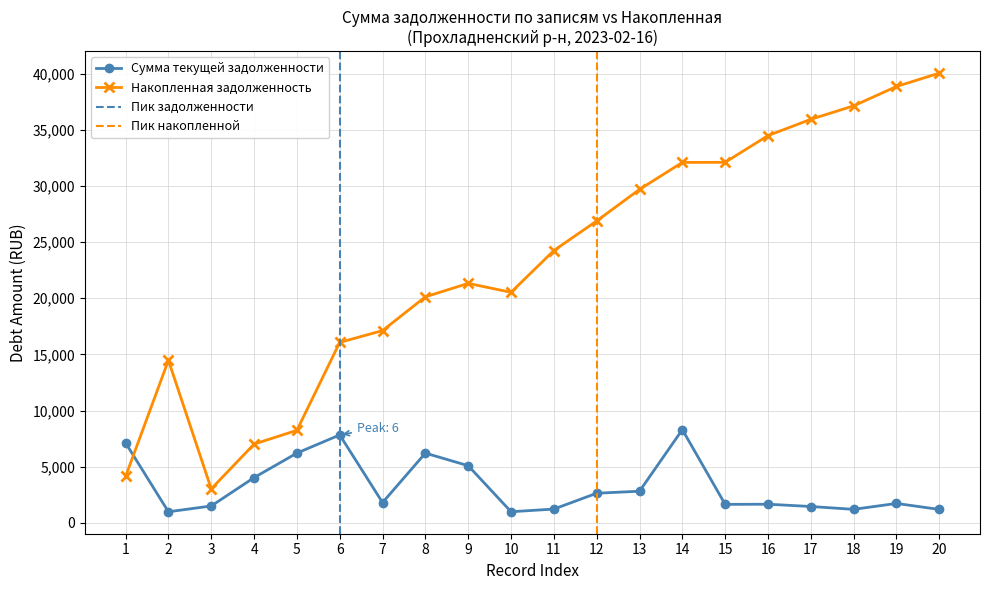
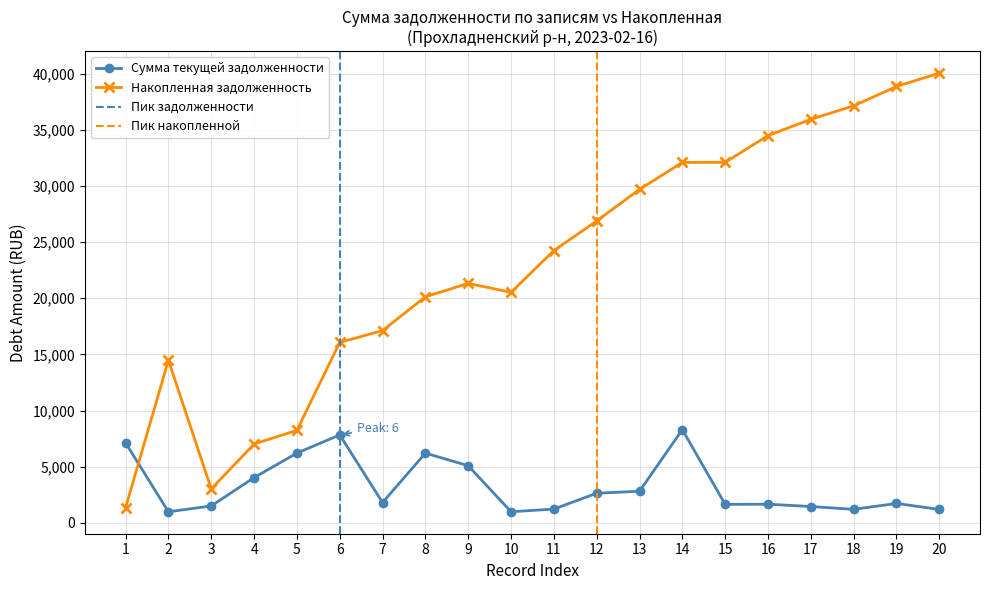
Накопленная задолженность, 1: 4,100 -> 1,400
